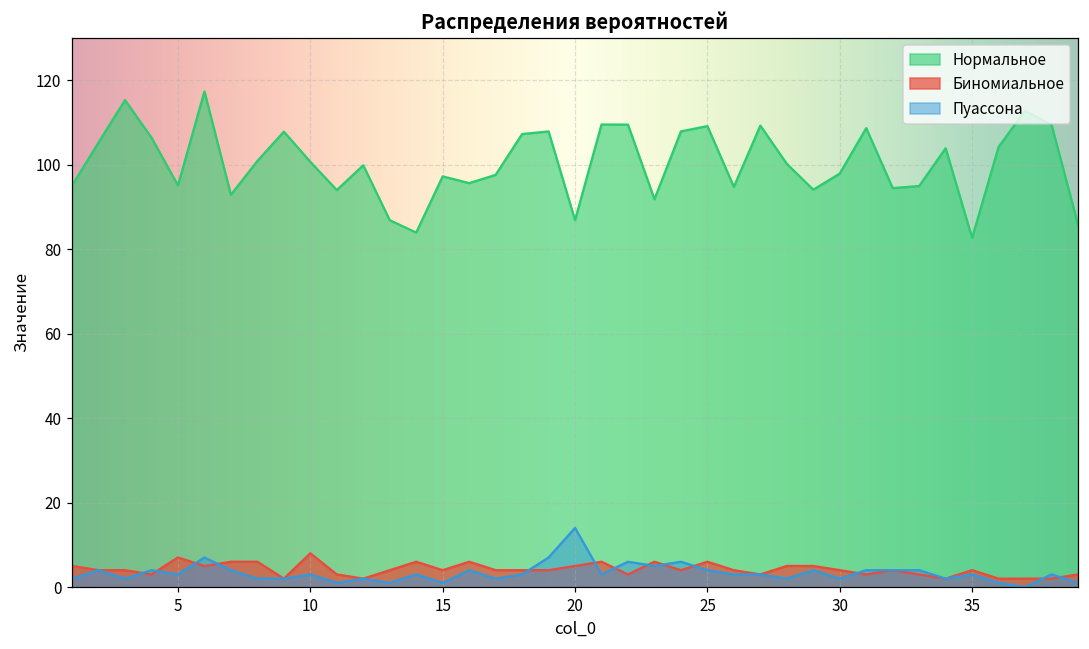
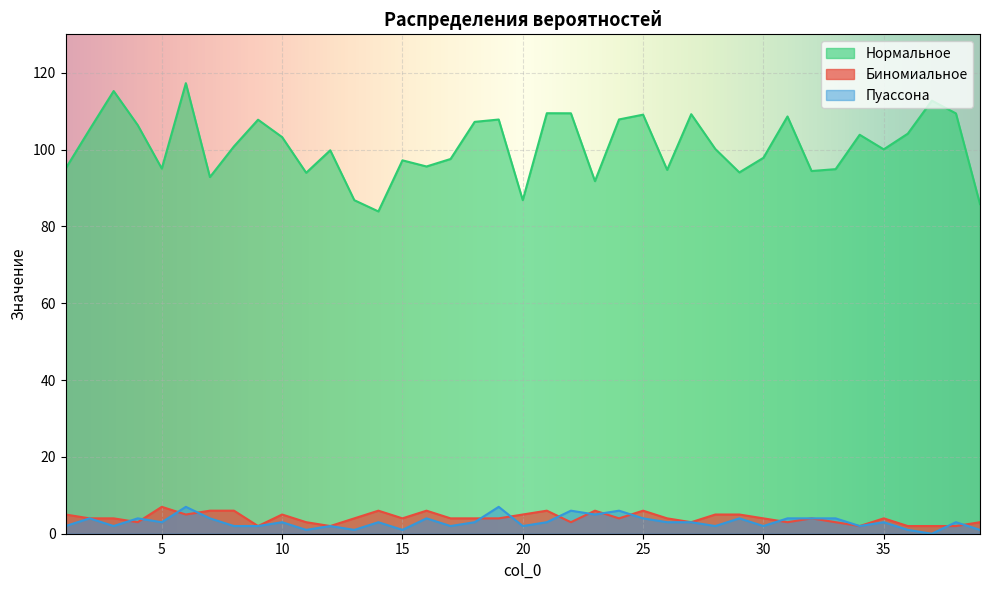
Нормальное, 10: 101 -> 103
Биномиальное, 10: 8 -> 5
Пуассона, 20: 14 -> 2
Нормальное, 35: 83 -> 100
